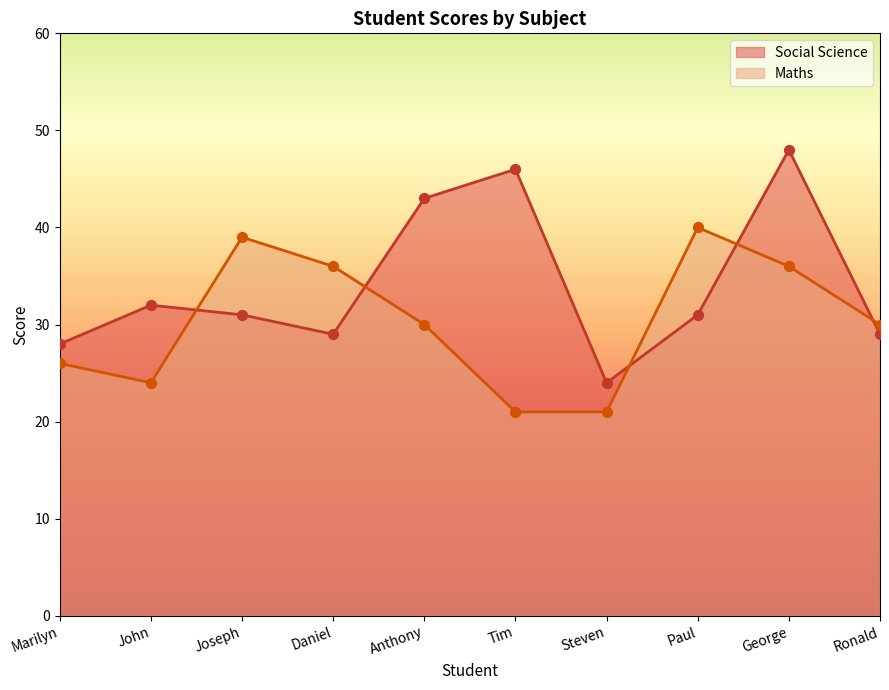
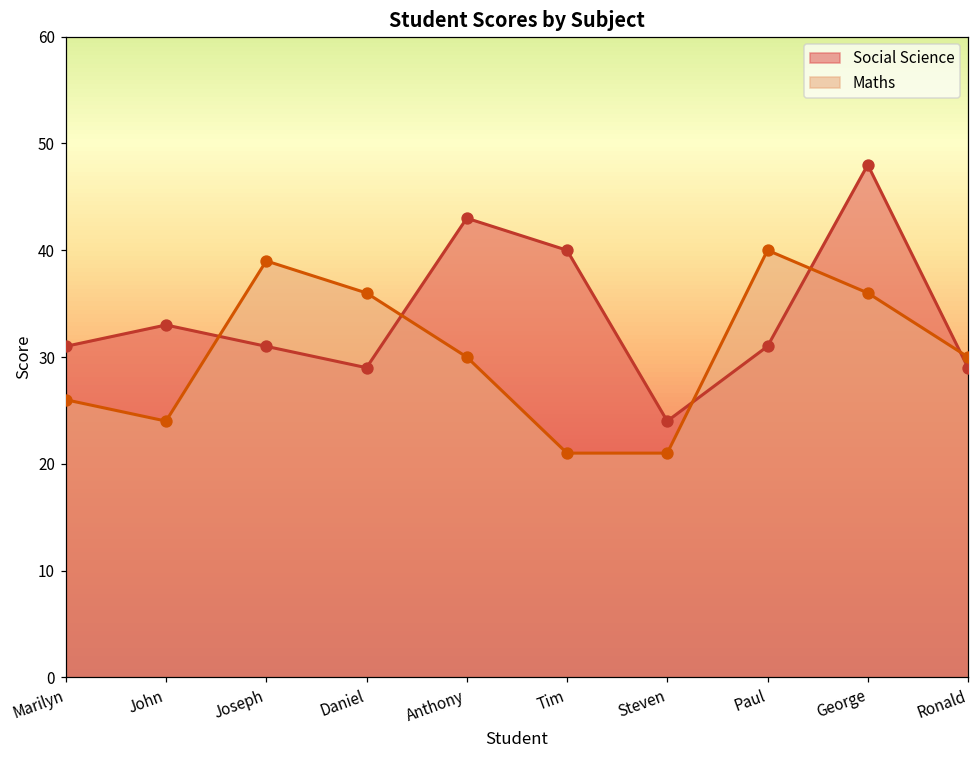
Social Science, Marilyn: 28 -> 31
Social Science, John: 32 -> 33
Social Science, Tim: 46 -> 40
